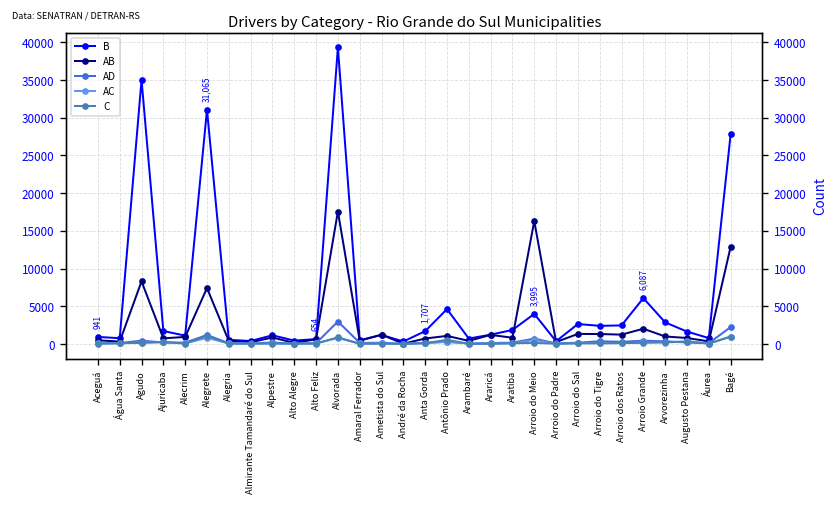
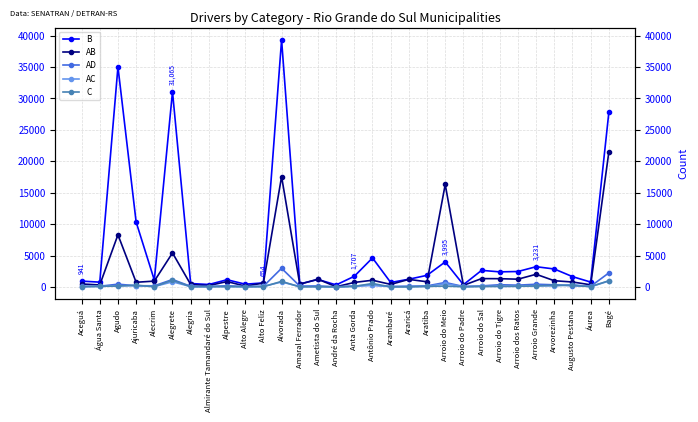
B, Ajuricaba: 2000 -> 10000
AB, Alegrete: 7000 -> 5000
B, Arroio Grande: 6,087 -> 3,231
AB, Bagé: 13000 -> 21000
